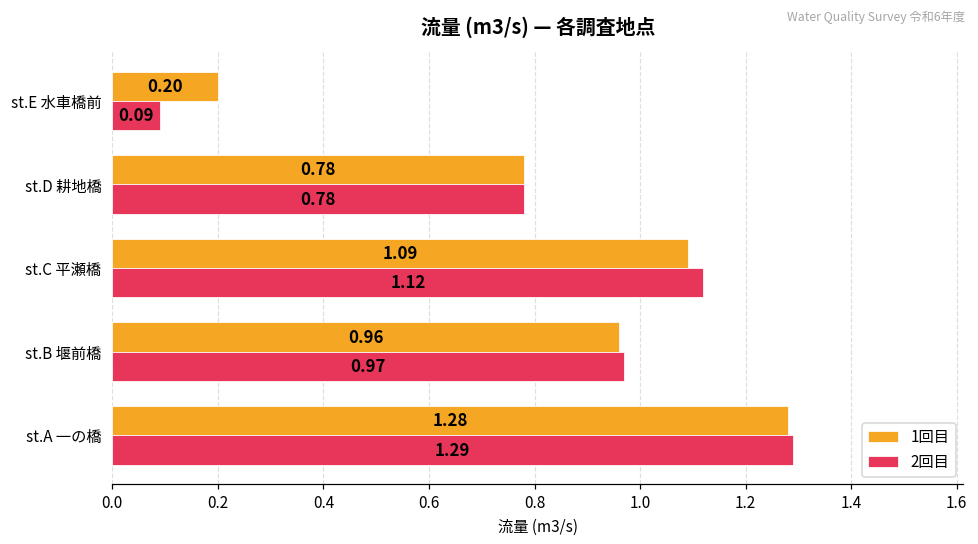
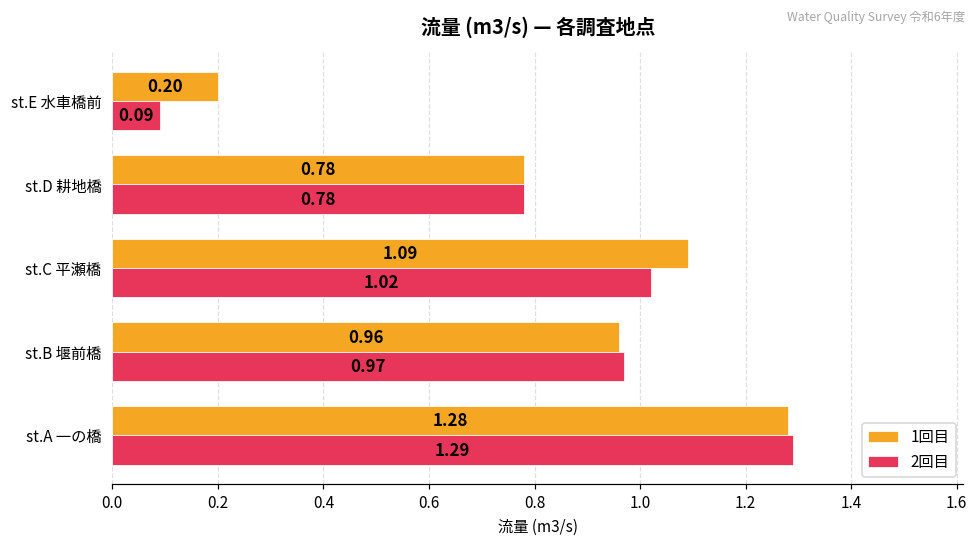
2回目, st.C 平瀬橋: 1.12 -> 1.02
